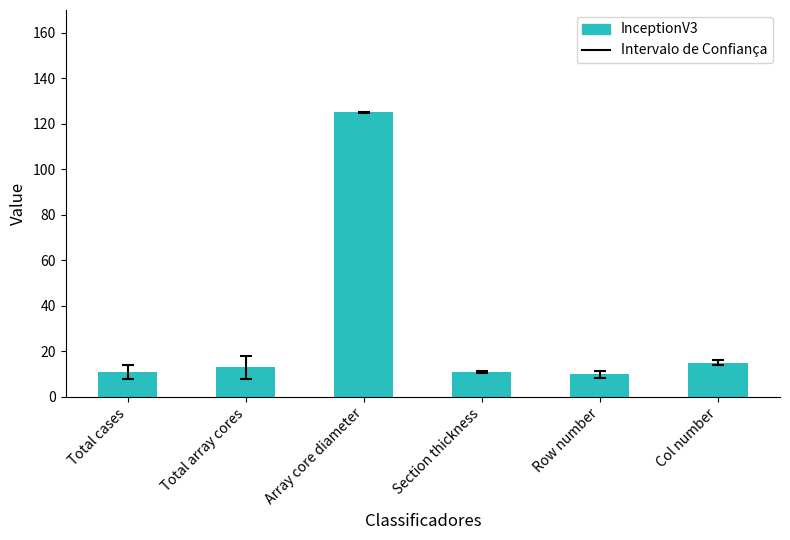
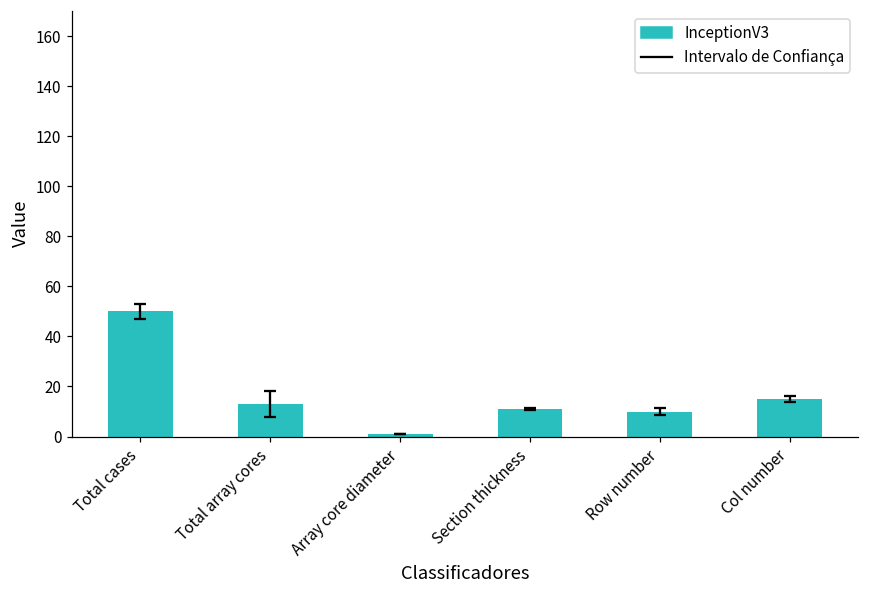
InceptionV3, Total cases: 11 -> 50
InceptionV3, Array core diameter: 125 -> 1
